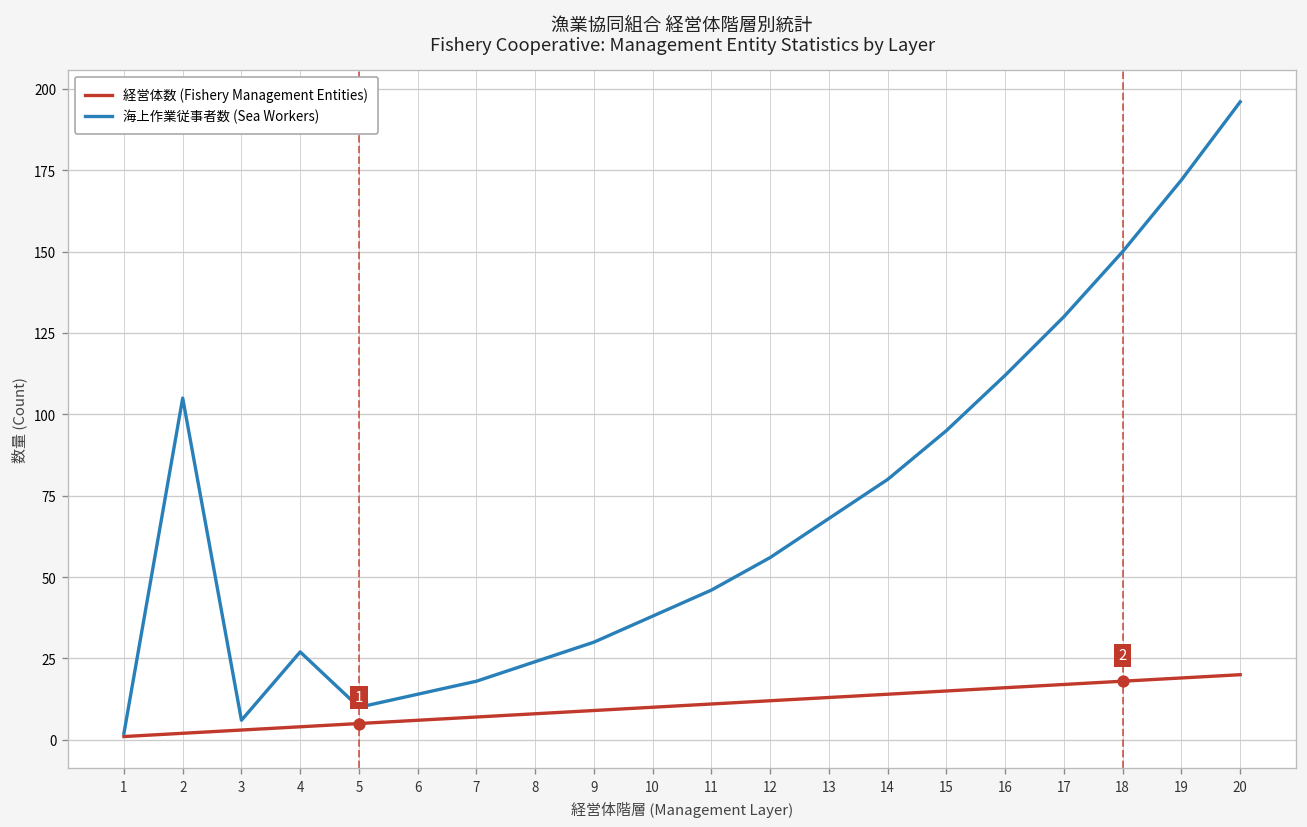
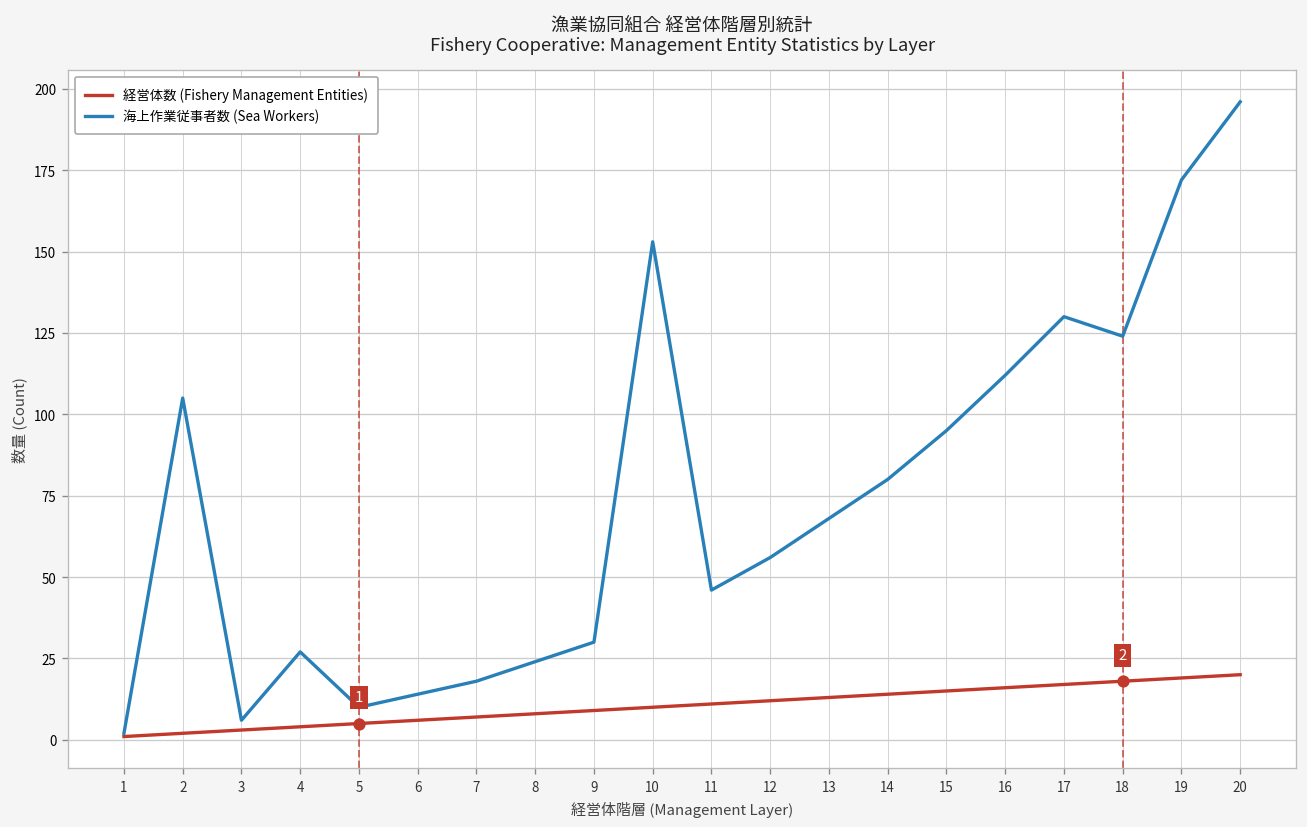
海上作業従事者数 (Sea Workers), 10: 38 -> 153
海上作業従事者数 (Sea Workers), 18: 150 -> 124
